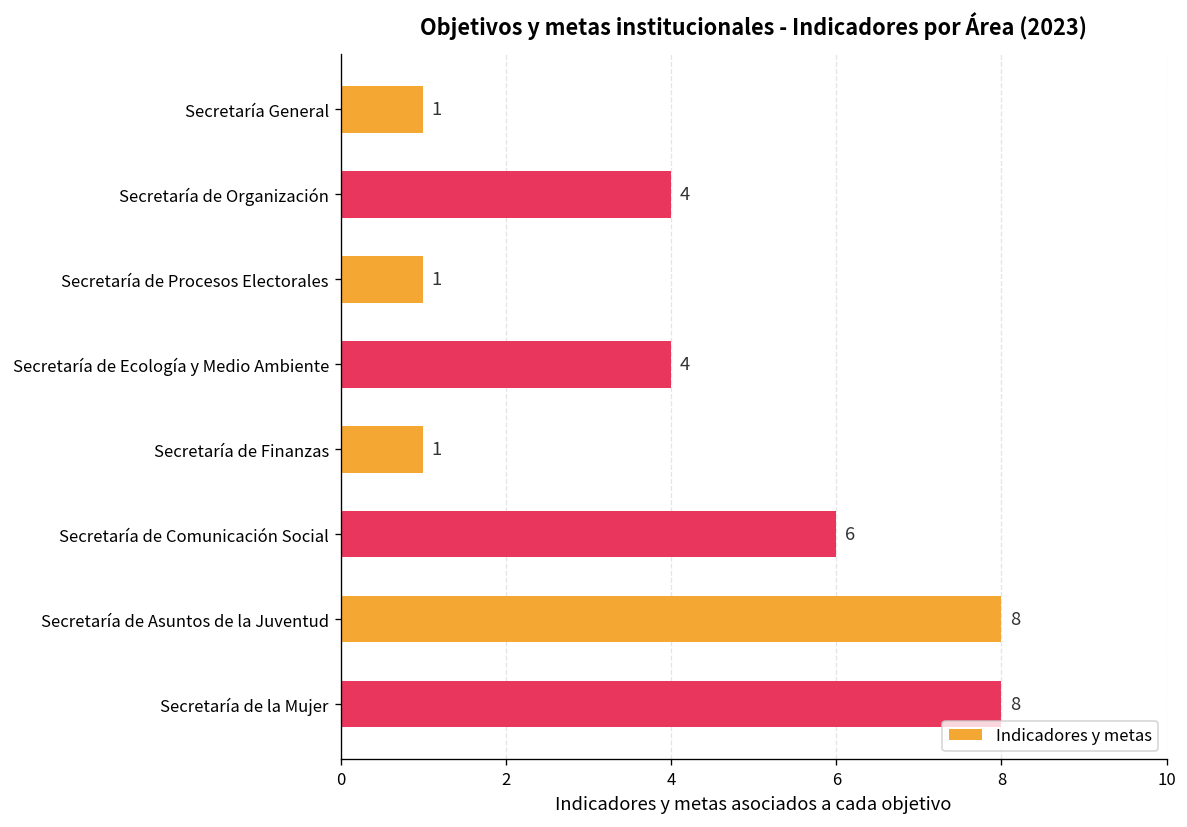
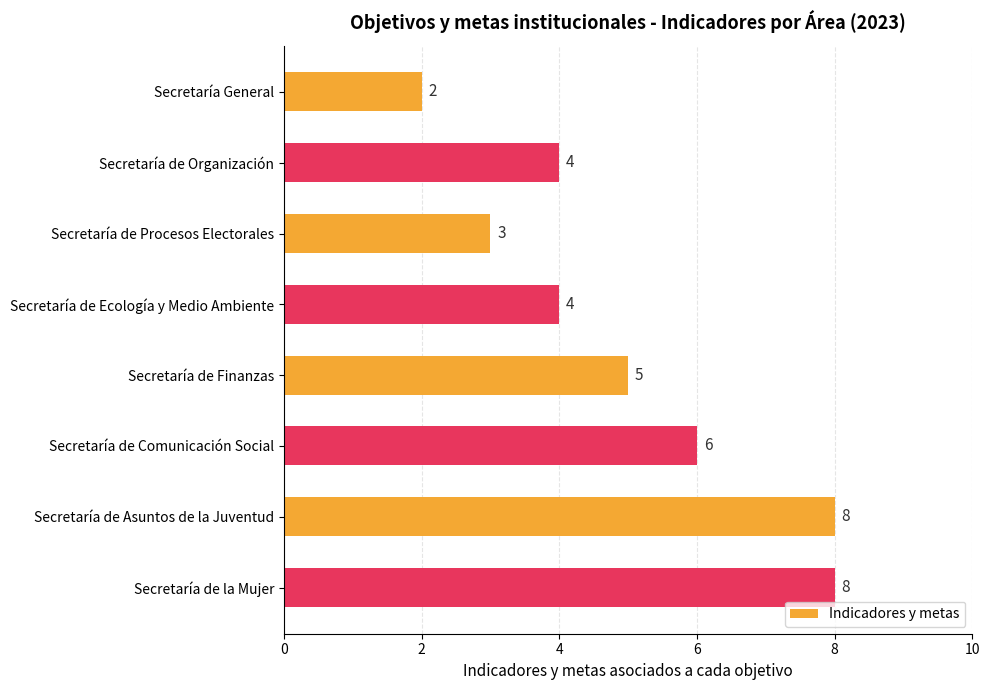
Secretaría General: 1 -> 2
Secretaría de Procesos Electorales: 1 -> 3
Secretaría de Finanzas: 1 -> 5
